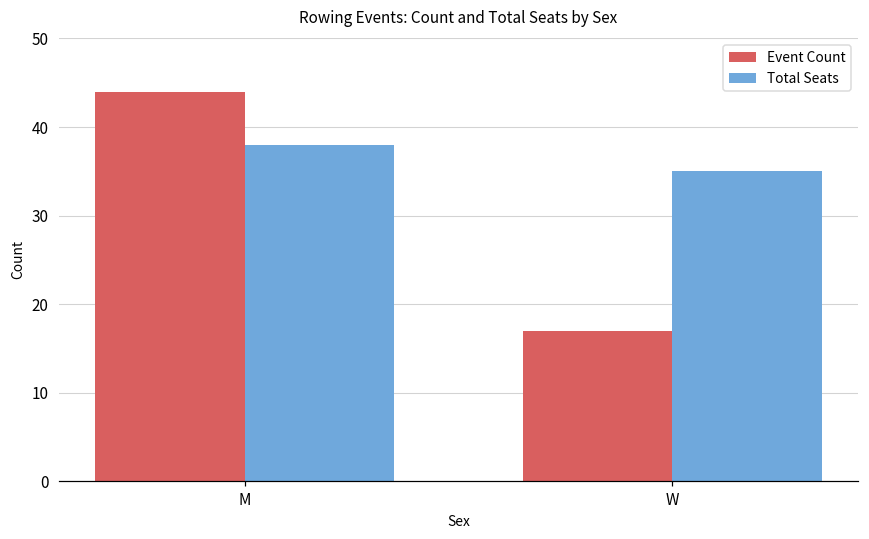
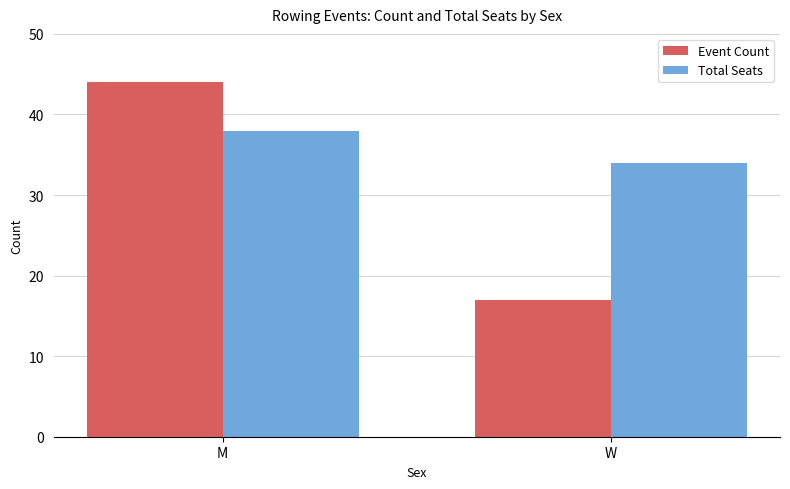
Total Seats, W: 35 -> 34
